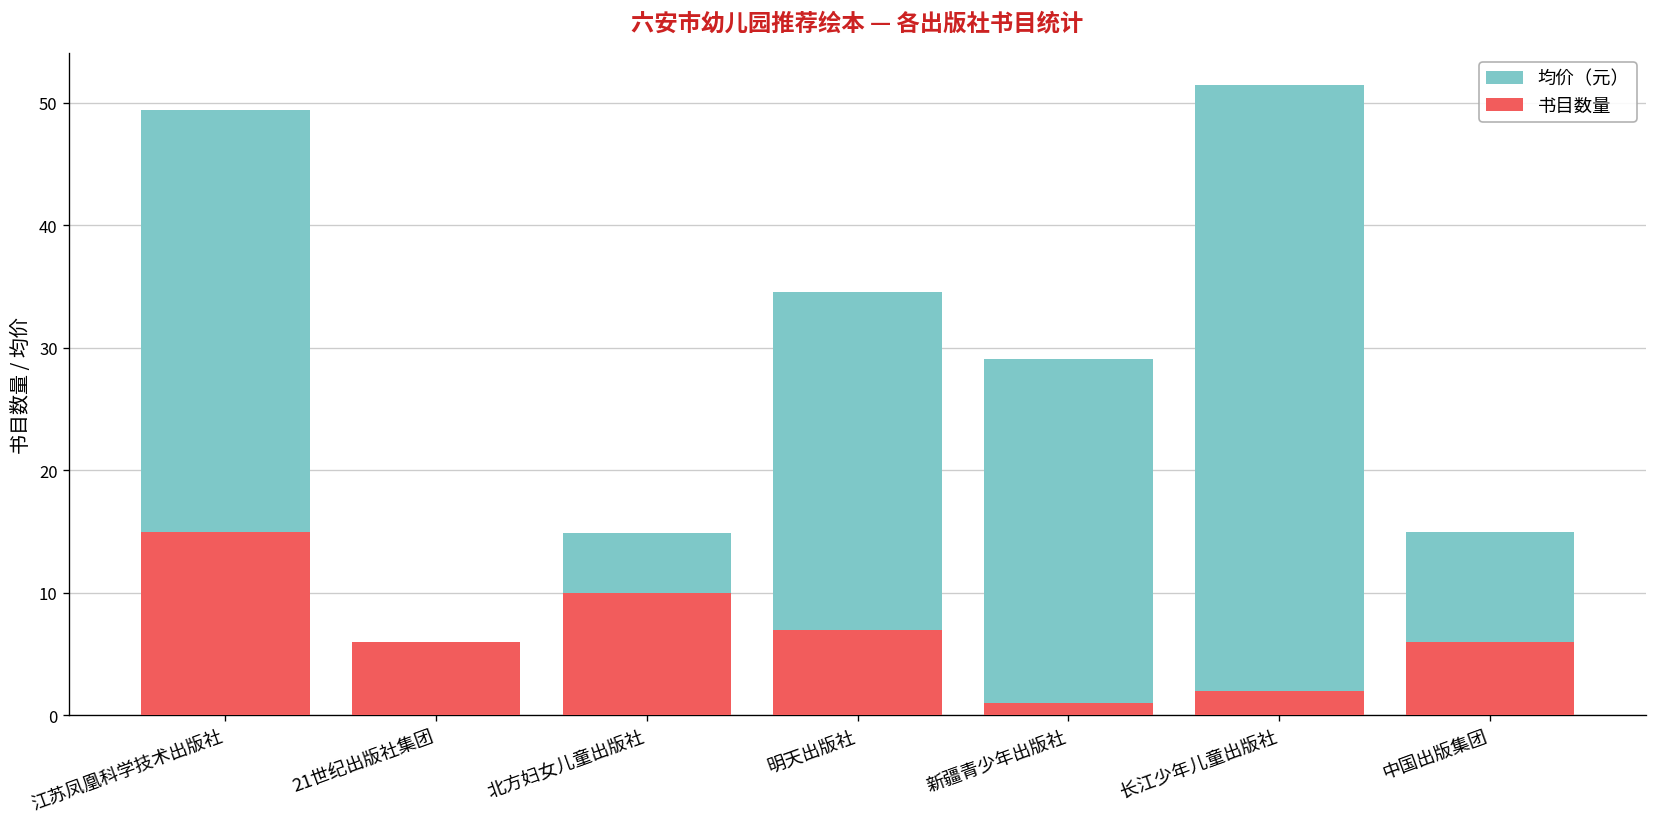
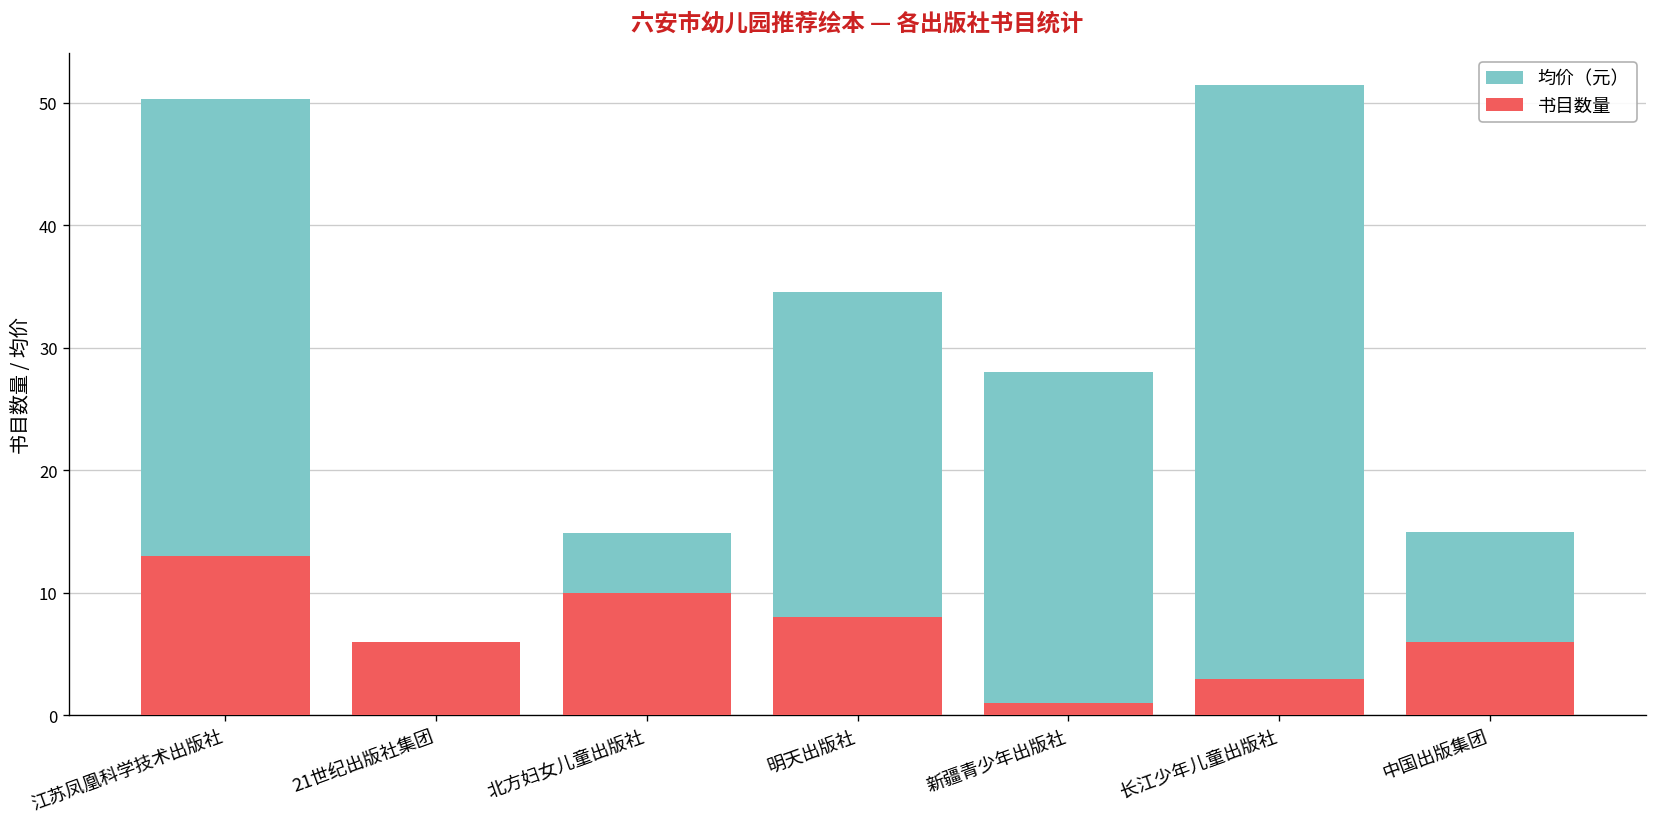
均价（元）, 江苏凤凰科学技术出版社: 49.4 -> 50.3
书目数量, 江苏凤凰科学技术出版社: 15 -> 13
书目数量, 明天出版社: 7 -> 8
均价（元）, 新疆青少年出版社: 29.1 -> 28.0
书目数量, 长江少年儿童出版社: 2 -> 3
